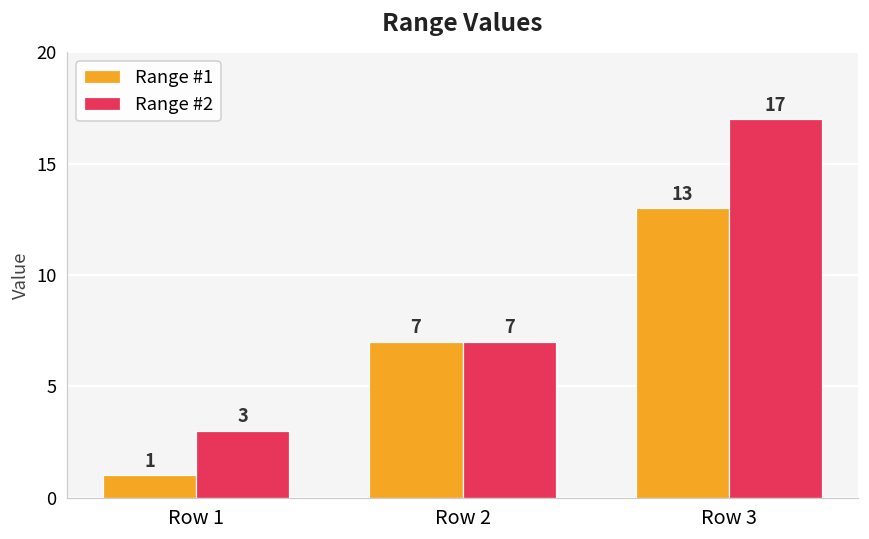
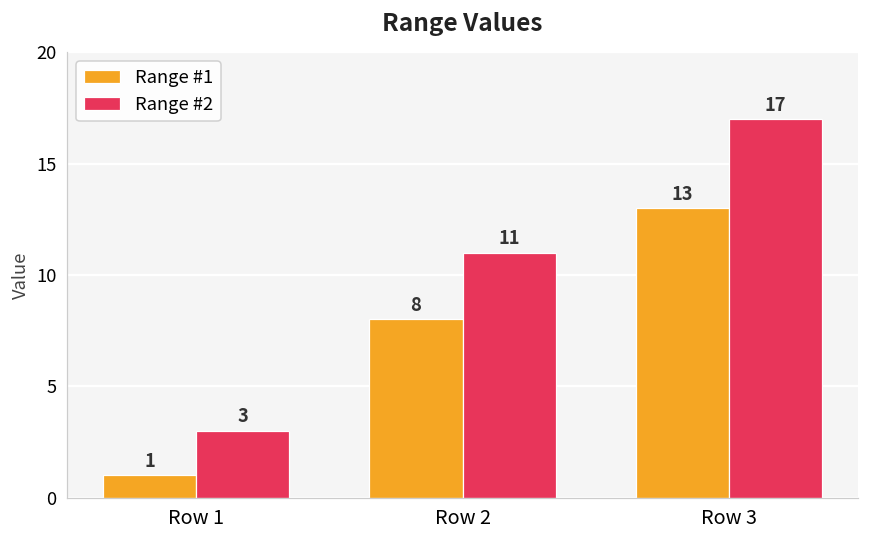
Range #1, Row 2: 7 -> 8
Range #2, Row 2: 7 -> 11
